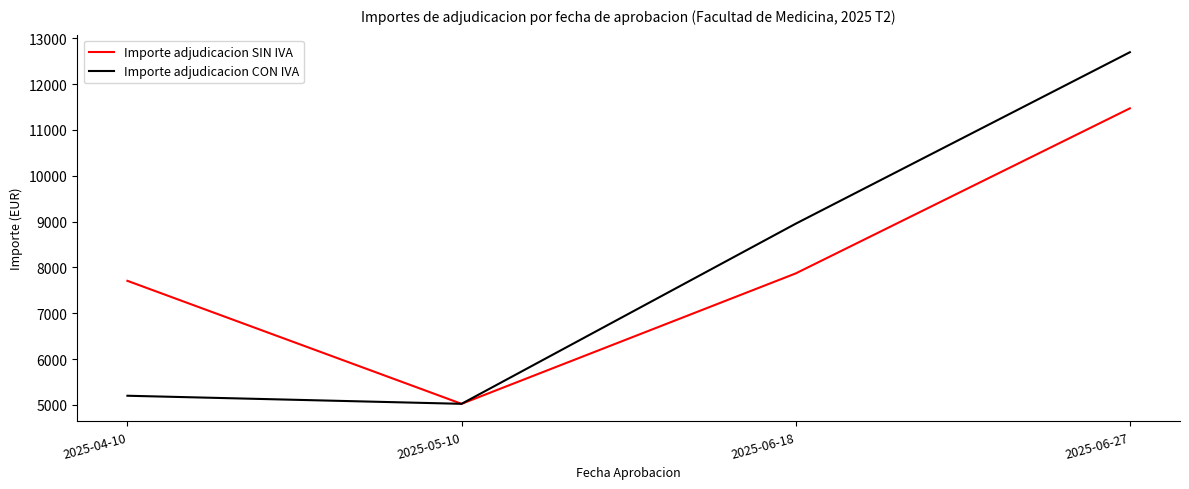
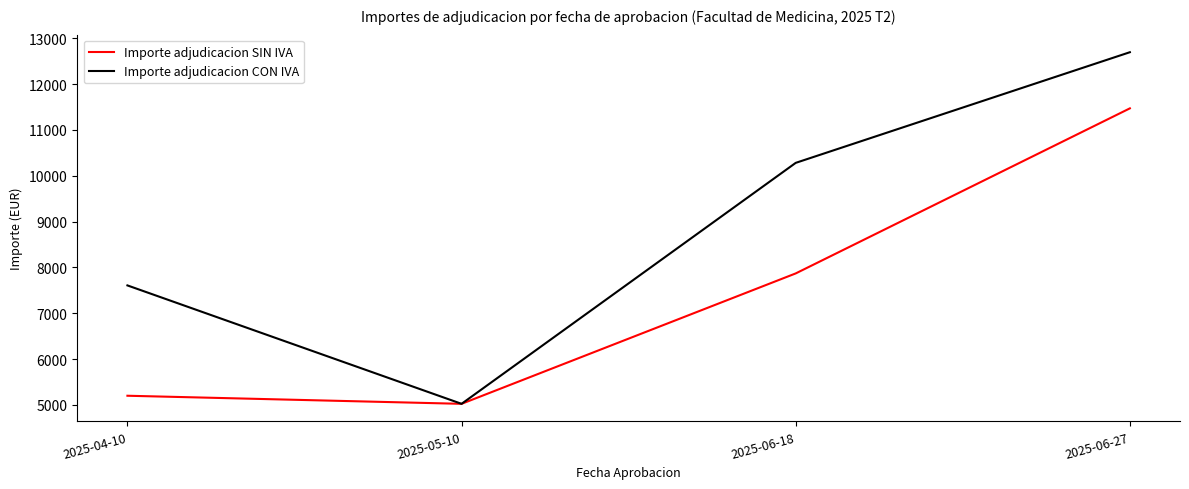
Importe adjudicacion SIN IVA, 2025-04-10: 7700 -> 5200
Importe adjudicacion CON IVA, 2025-04-10: 5200 -> 7600
Importe adjudicacion CON IVA, 2025-06-18: 9000 -> 10300
